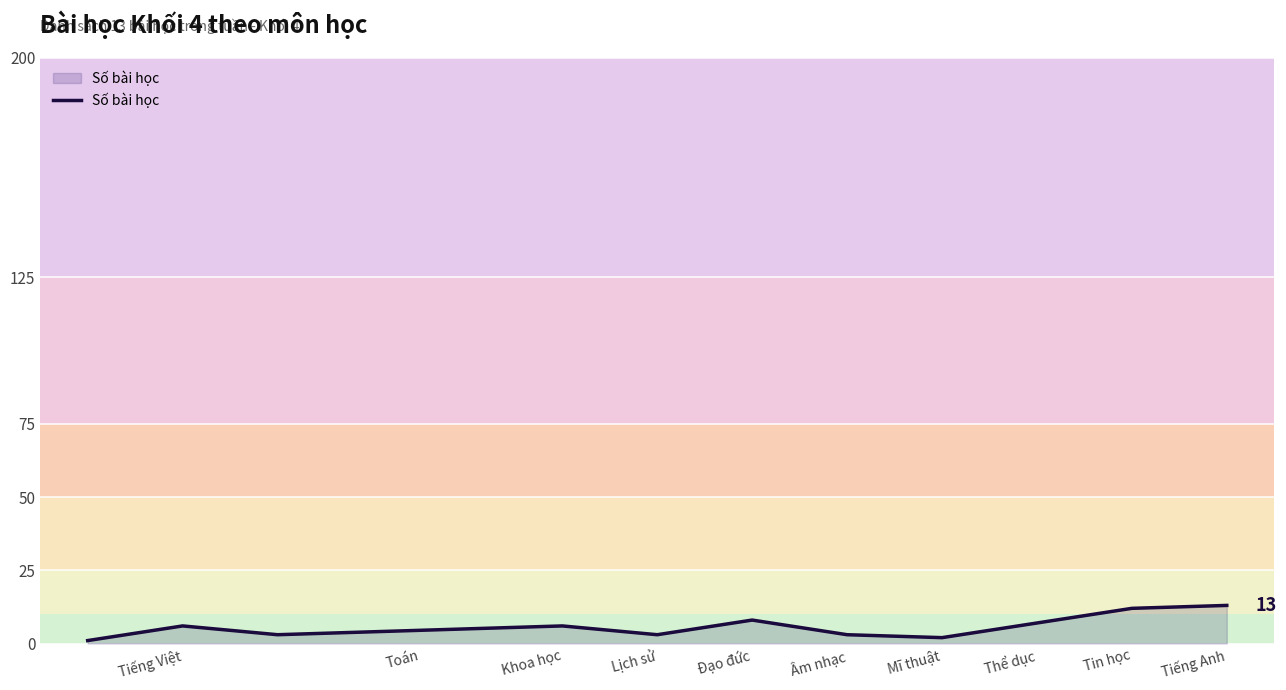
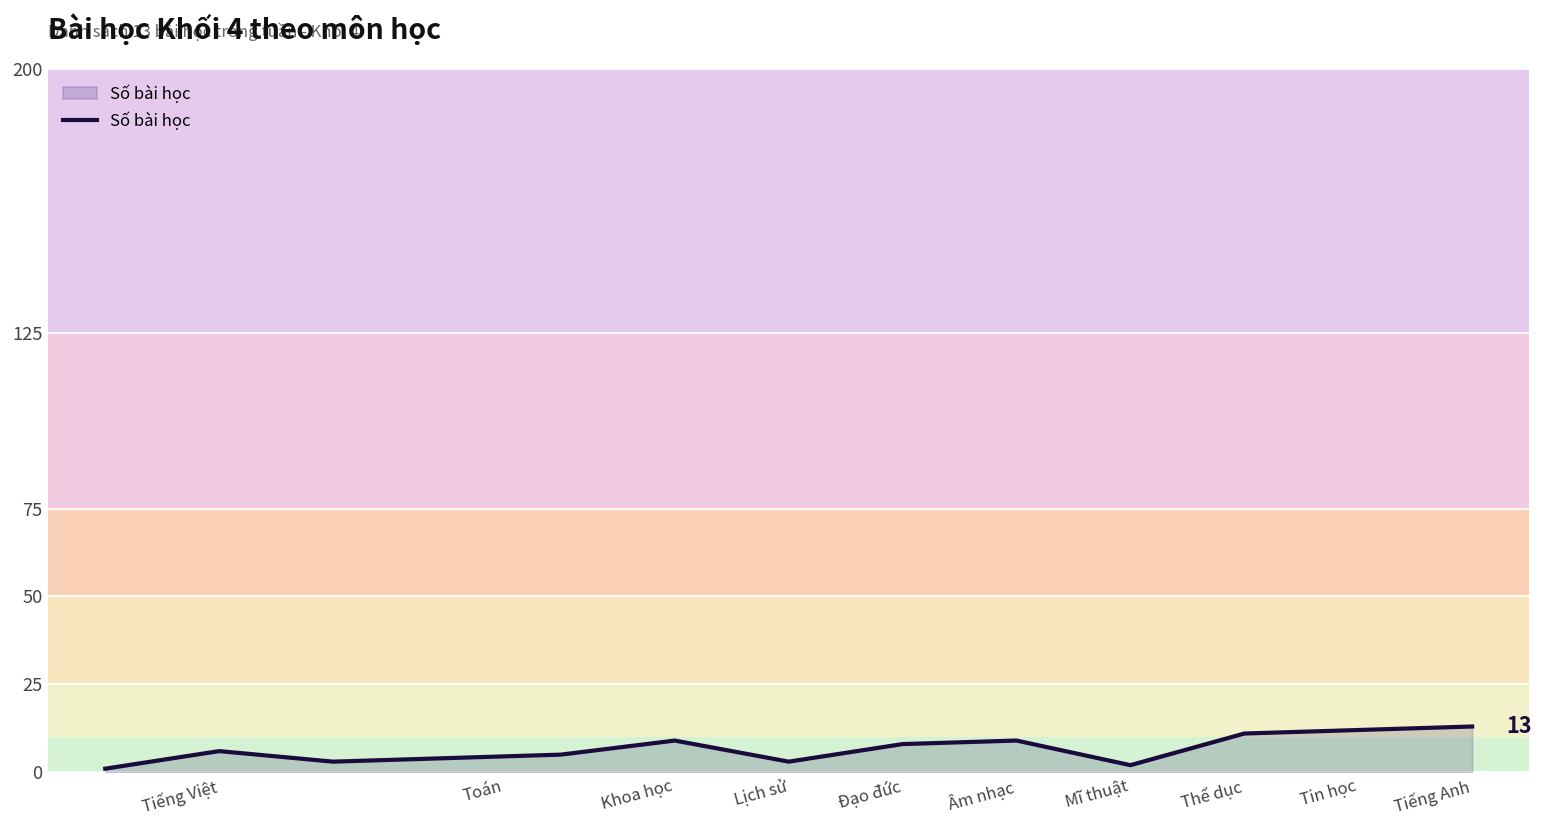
Khoa học: 6 -> 9
Âm nhạc: 3 -> 9
Thể dục: 7 -> 11
